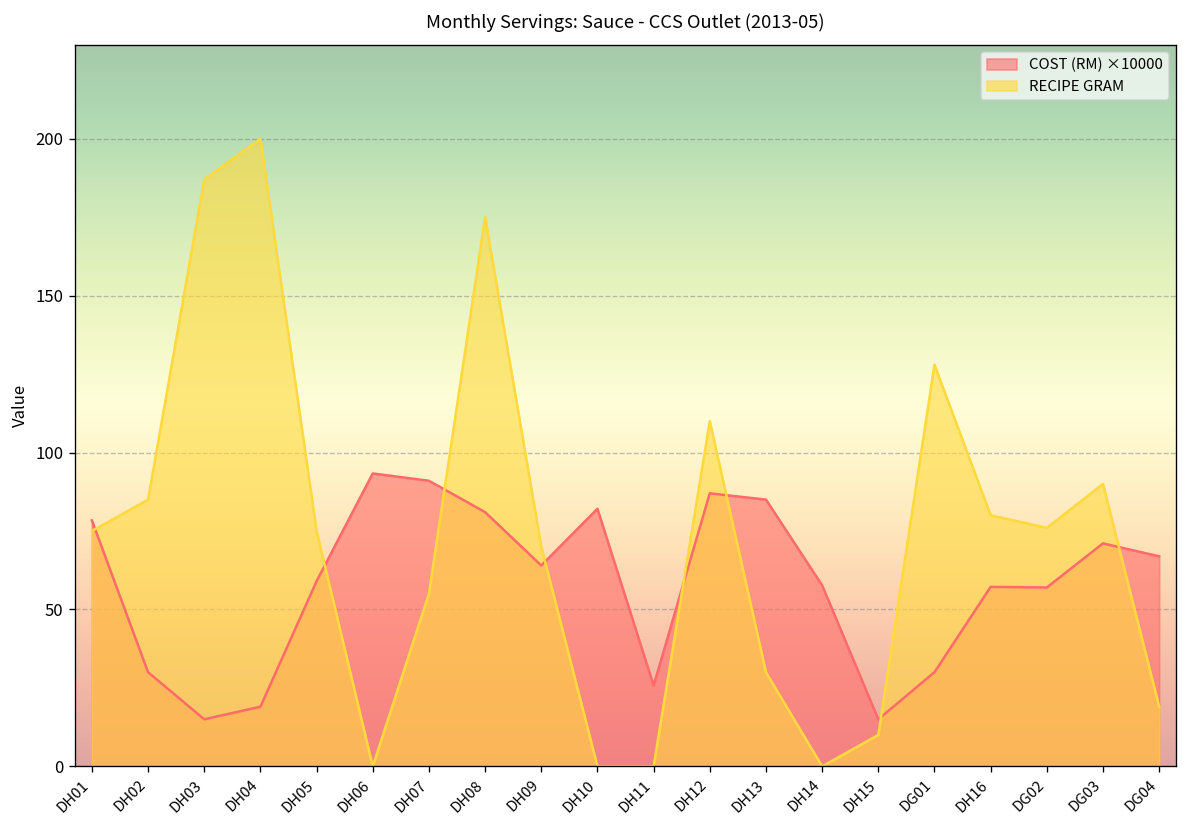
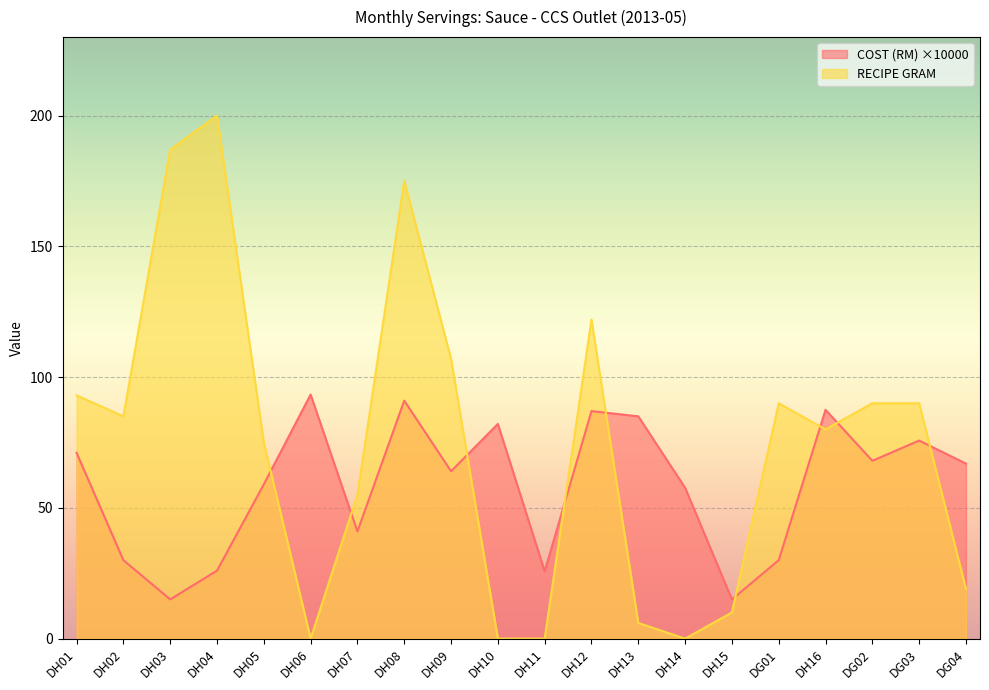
COST (RM) ×10000, DH01: 78 -> 71
RECIPE GRAM, DH01: 75 -> 93
COST (RM) ×10000, DH04: 19 -> 26
COST (RM) ×10000, DH07: 91 -> 41
COST (RM) ×10000, DH08: 81 -> 91
RECIPE GRAM, DH09: 70 -> 107
RECIPE GRAM, DH12: 110 -> 122
RECIPE GRAM, DH13: 30 -> 6
RECIPE GRAM, DG01: 128 -> 90
COST (RM) ×10000, DH16: 57 -> 87
COST (RM) ×10000, DG02: 57 -> 68
RECIPE GRAM, DG02: 76 -> 90
COST (RM) ×10000, DG03: 71 -> 76
